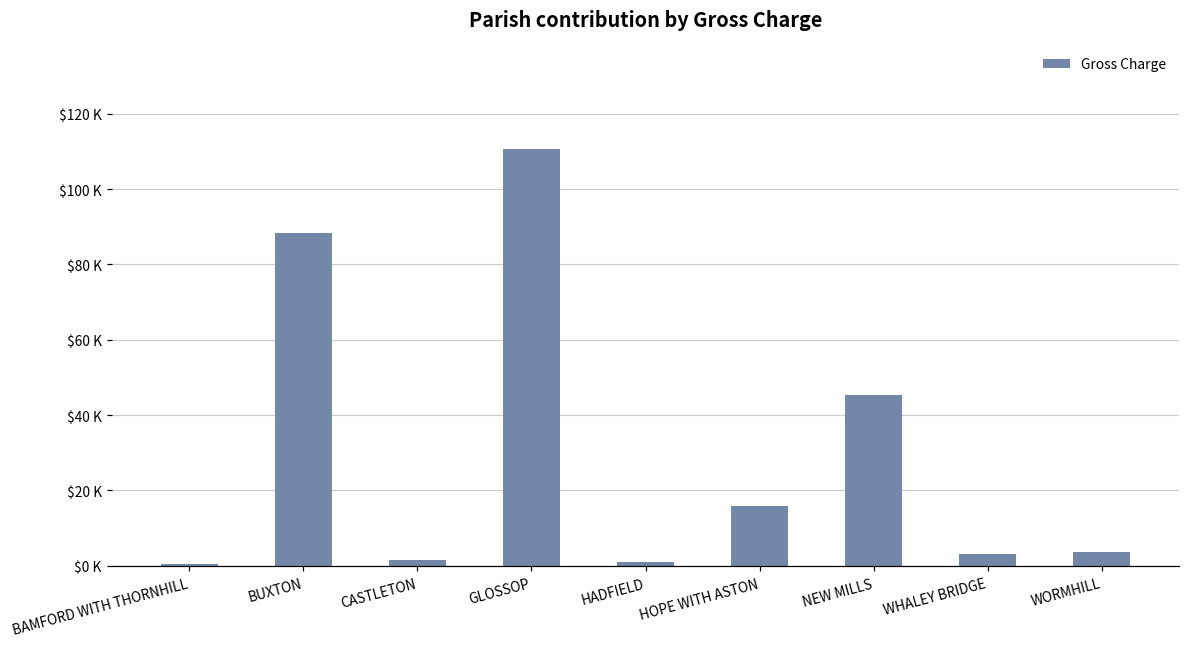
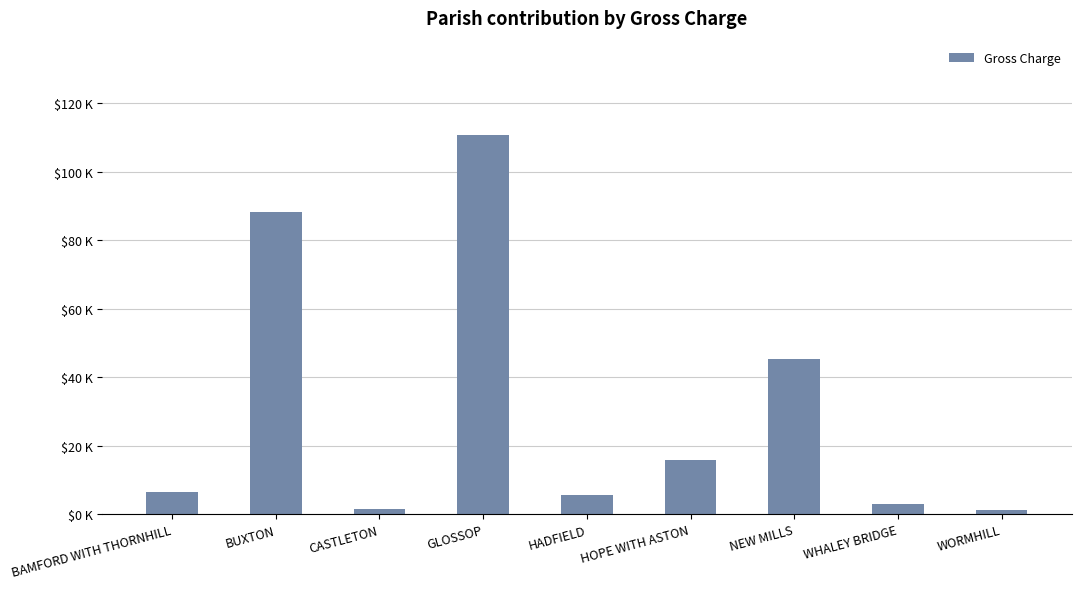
BAMFORD WITH THORNHILL: $0 -> $7000
HADFIELD: $1000 -> $6000
WORMHILL: $4000 -> $1000
